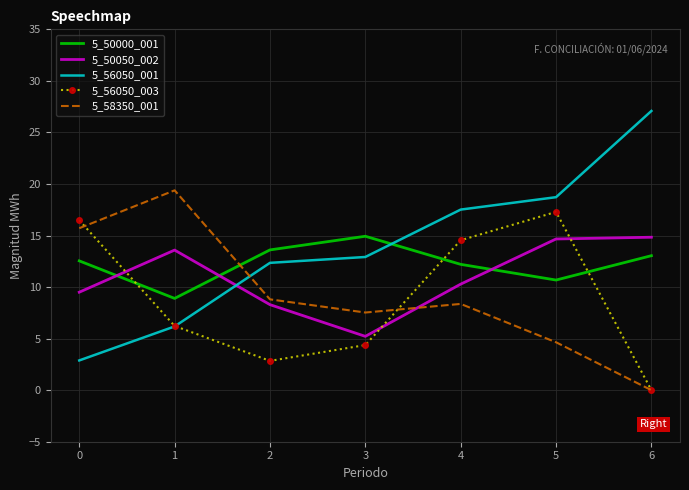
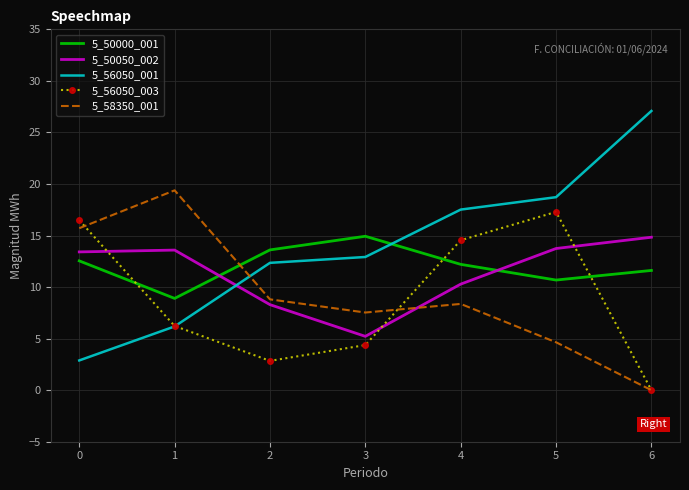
5_50050_002, 0: 9.5 -> 13.4
5_50050_002, 5: 14.7 -> 13.7
5_50000_001, 6: 13.0 -> 11.6
